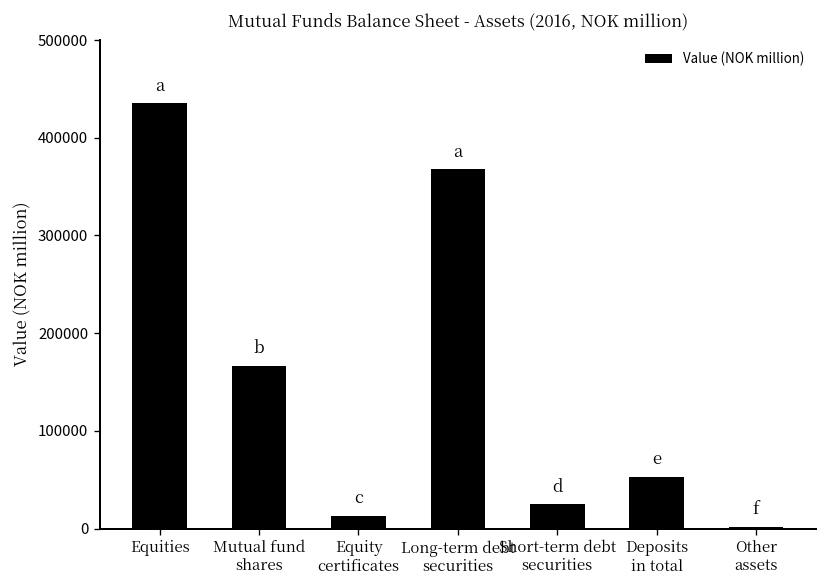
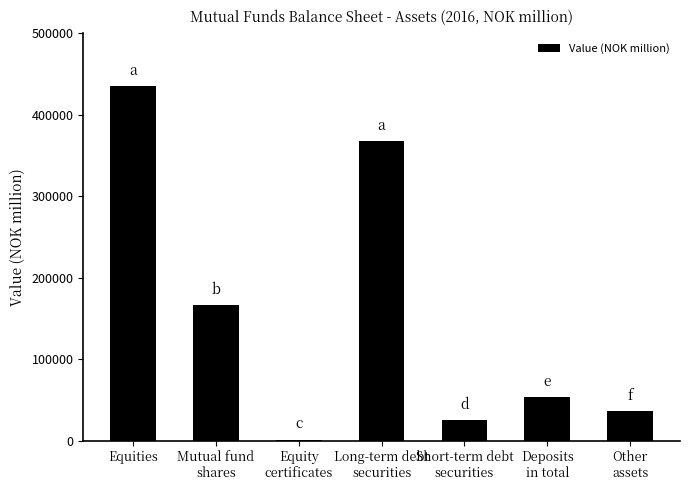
Equity certificates: 10000 -> 0
Other assets: 0 -> 40000
